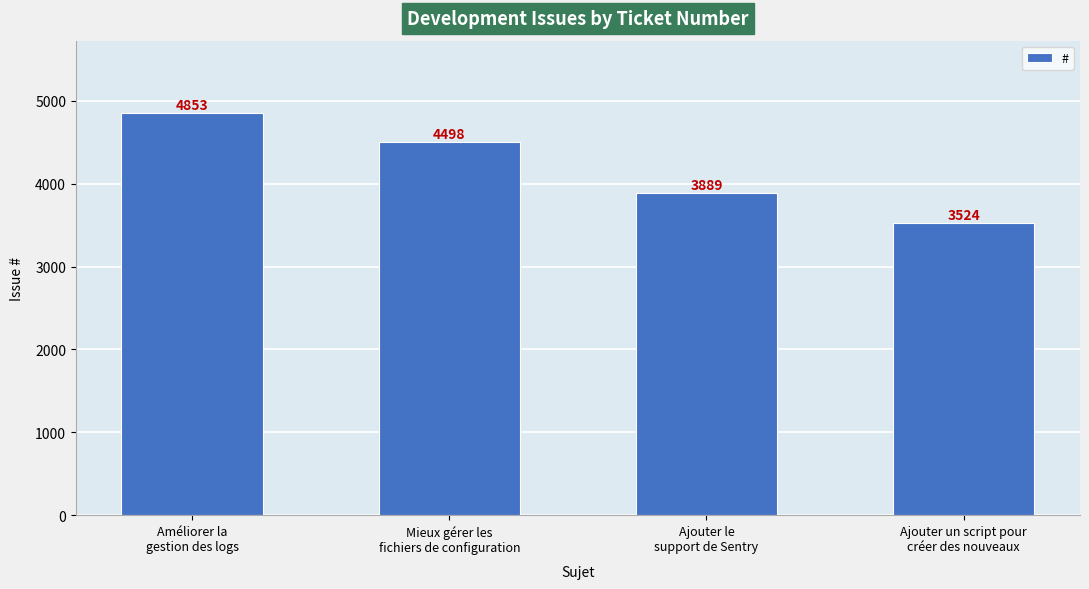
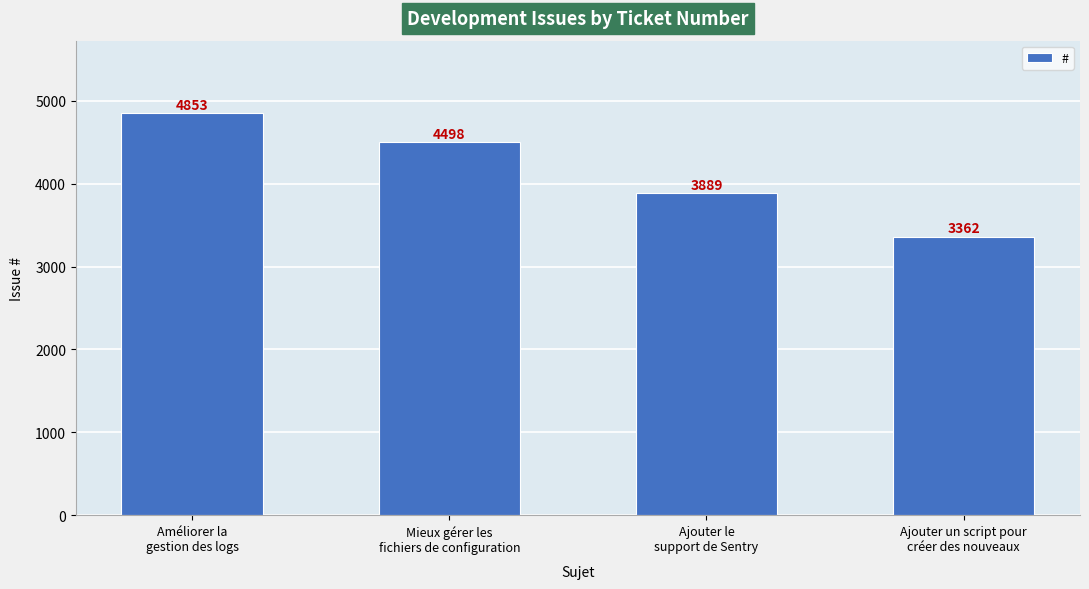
Ajouter un script pour créer des nouveaux: 3524 -> 3362
